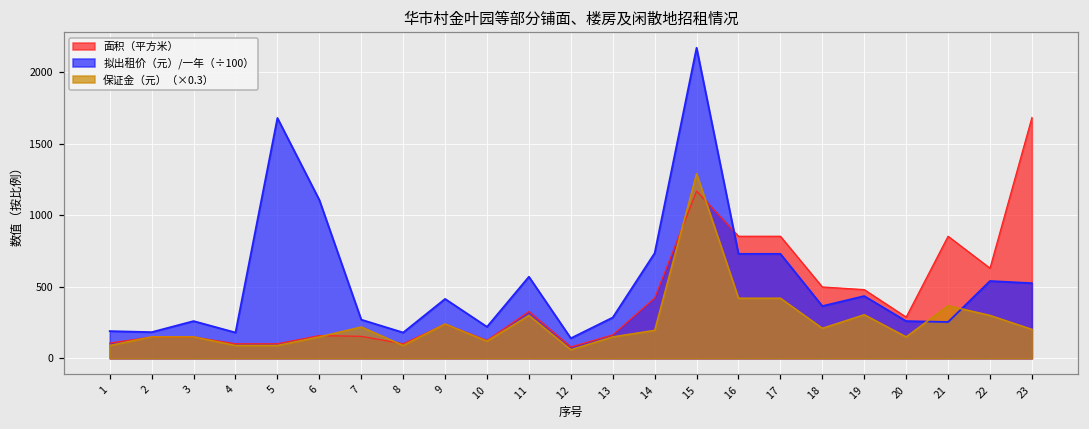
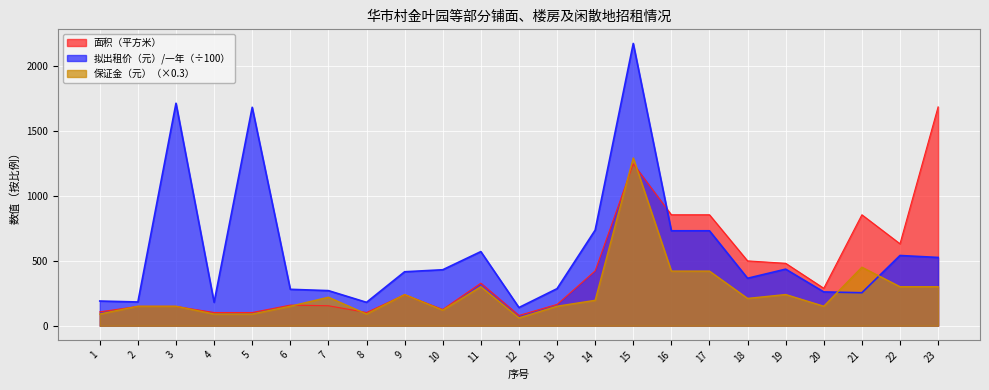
拟出租价（元）/一年（÷100）, 3: 260 -> 1710
拟出租价（元）/一年（÷100）, 6: 1110 -> 280
拟出租价（元）/一年（÷100）, 10: 220 -> 430
面积（平方米）, 15: 1170 -> 1240
保证金（元）（×0.3）, 19: 300 -> 240
保证金（元）（×0.3）, 21: 370 -> 450
保证金（元）（×0.3）, 23: 200 -> 300
